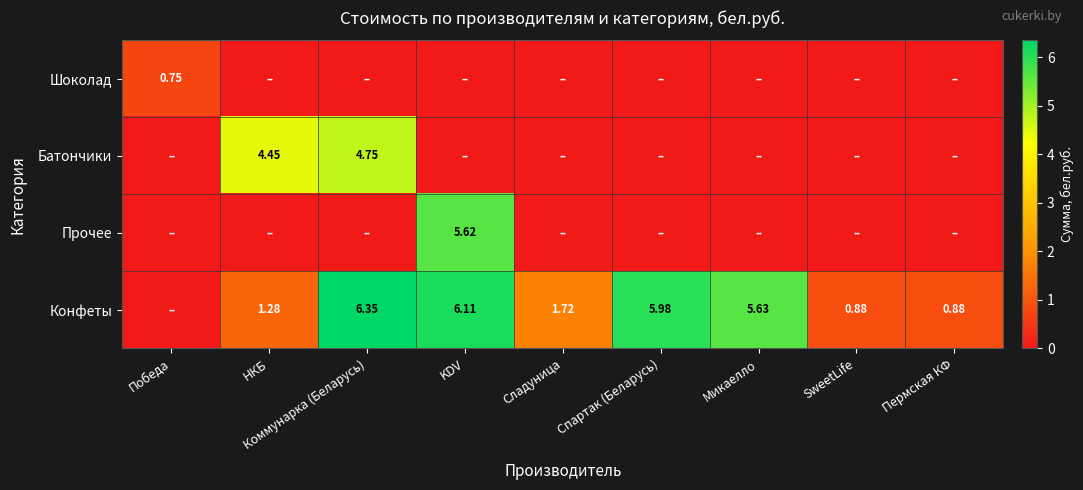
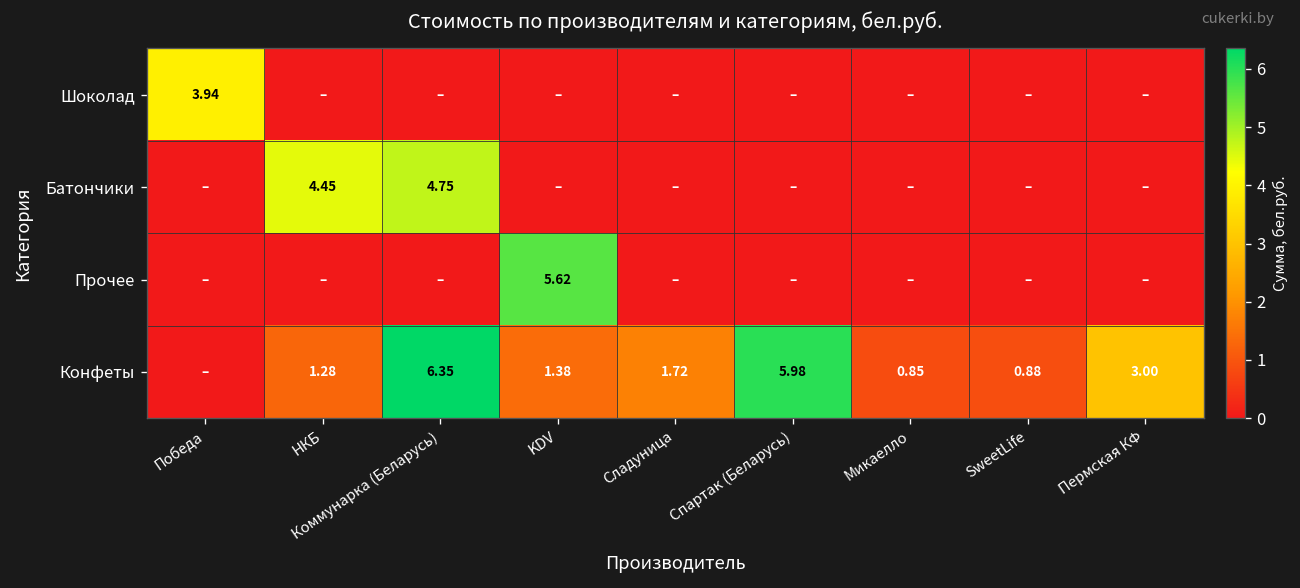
Шоколад, Победа: 0.75 -> 3.94
Конфеты, KDV: 6.11 -> 1.38
Конфеты, Микаелло: 5.63 -> 0.85
Конфеты, Пермская КФ: 0.88 -> 3.00
